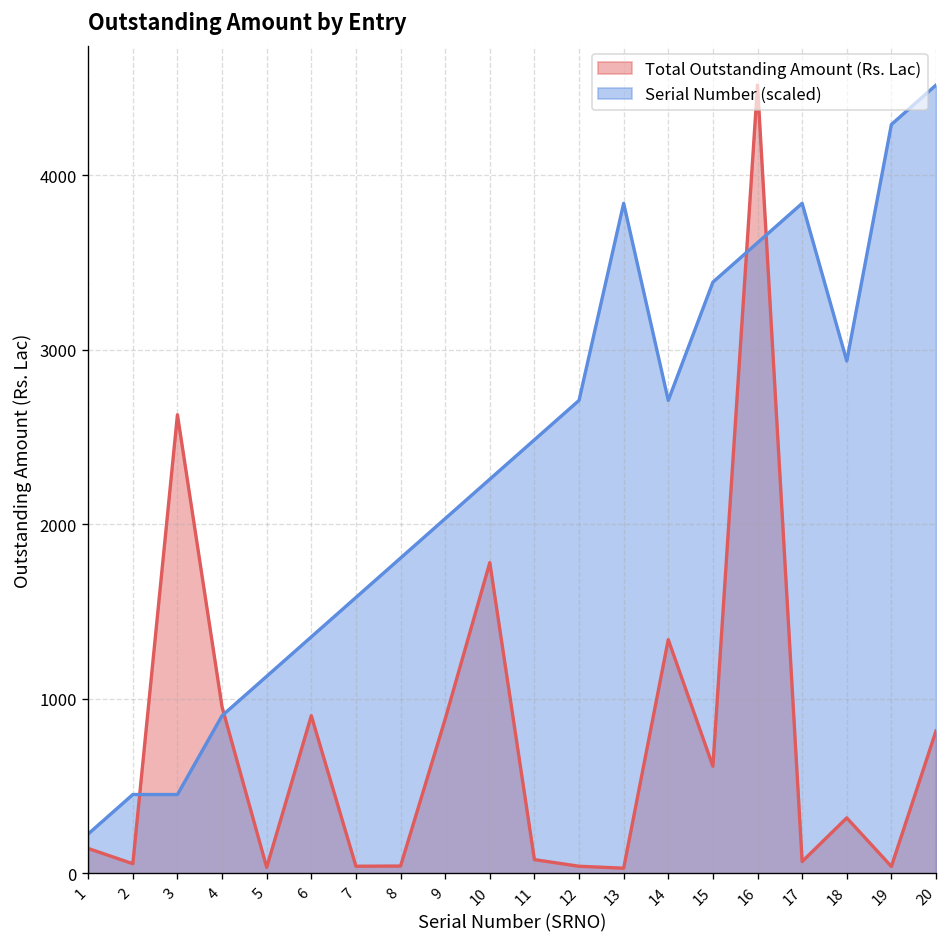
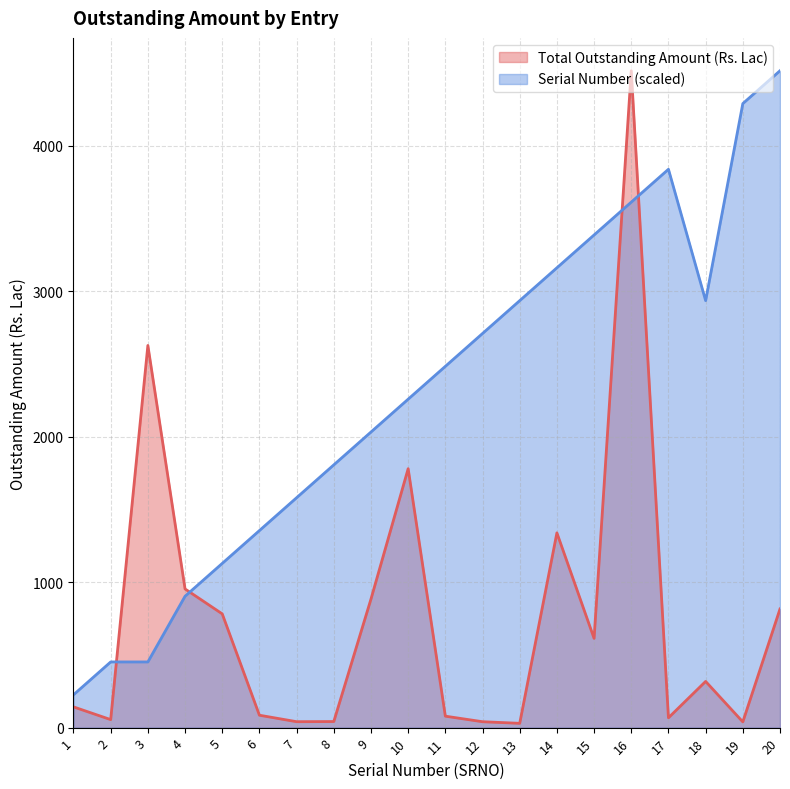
Total Outstanding Amount (Rs. Lac), 5: 30 -> 780
Total Outstanding Amount (Rs. Lac), 6: 900 -> 90
Serial Number (scaled), 13: 3840 -> 2930
Serial Number (scaled), 14: 2710 -> 3160
